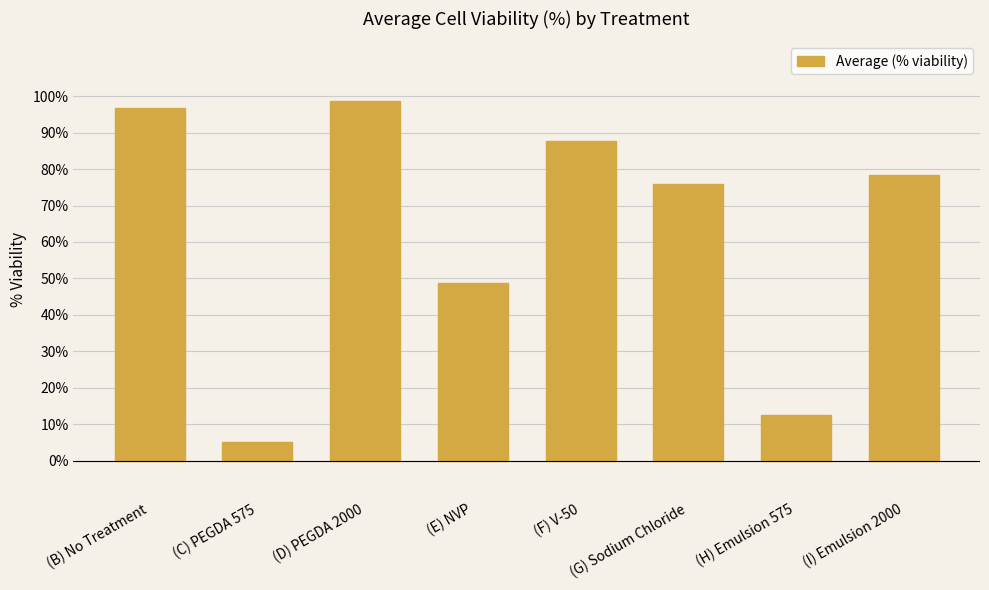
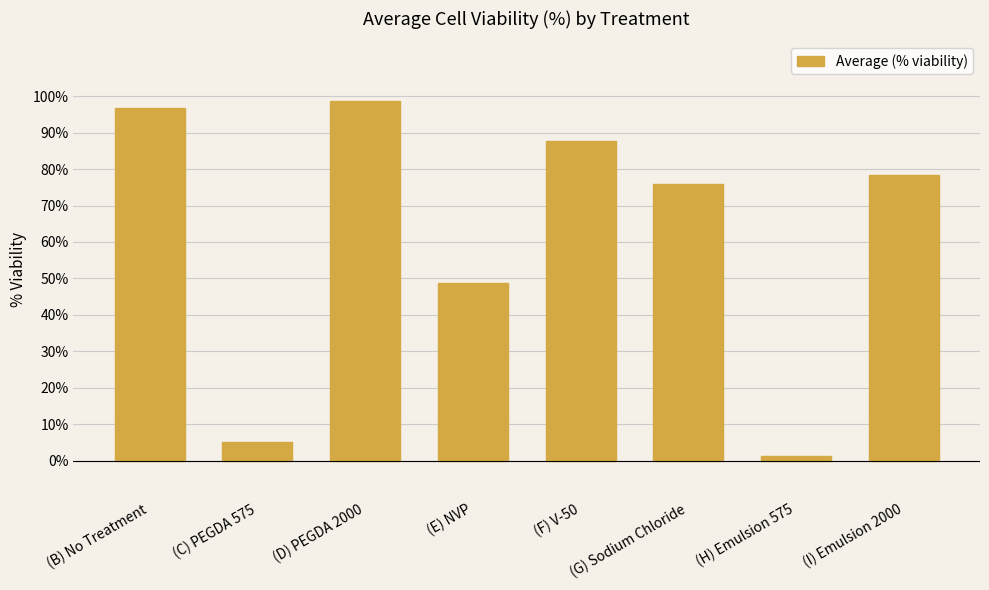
(H) Emulsion 575: 13% -> 1%
